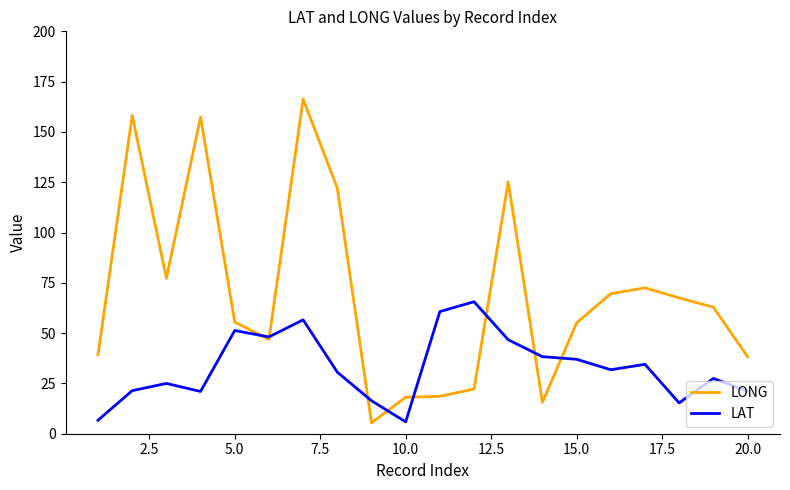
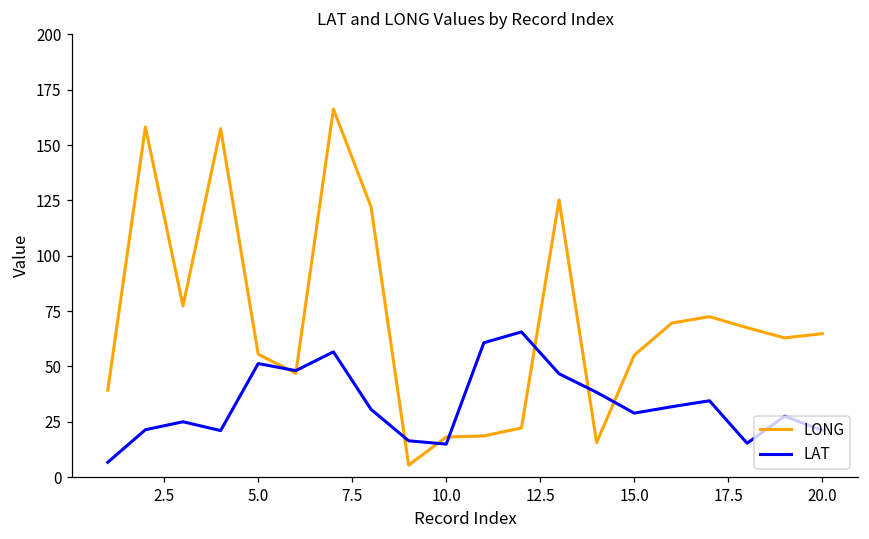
LAT, 10.0: 6 -> 15
LAT, 15.0: 37 -> 29
LONG, 20.0: 38 -> 65
